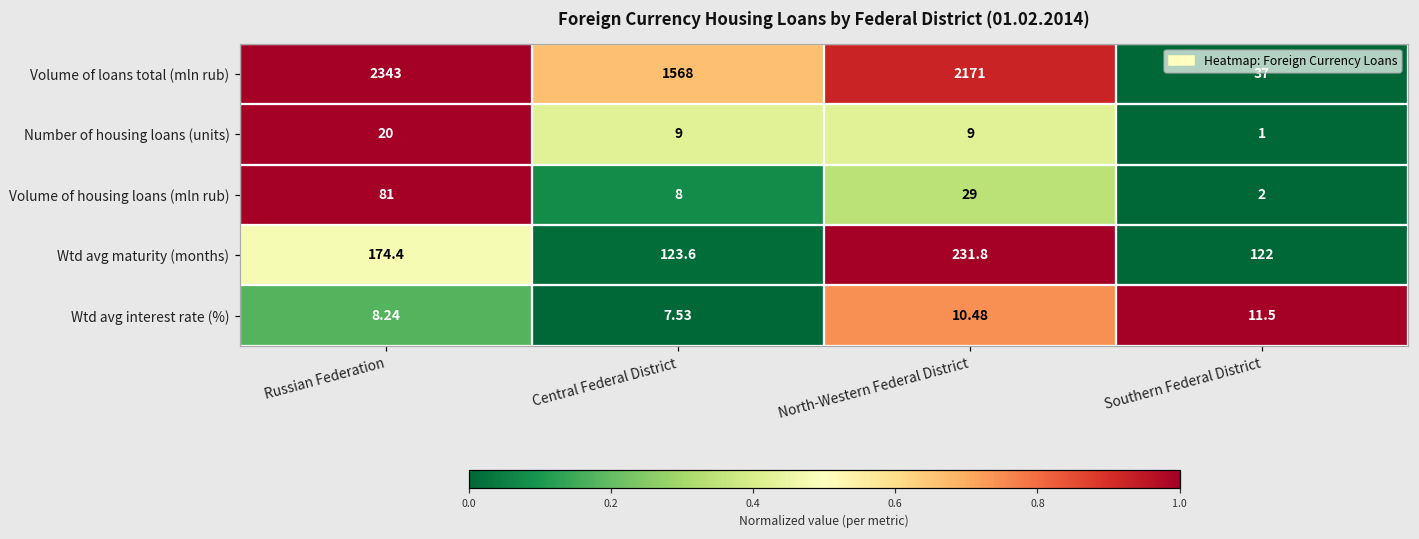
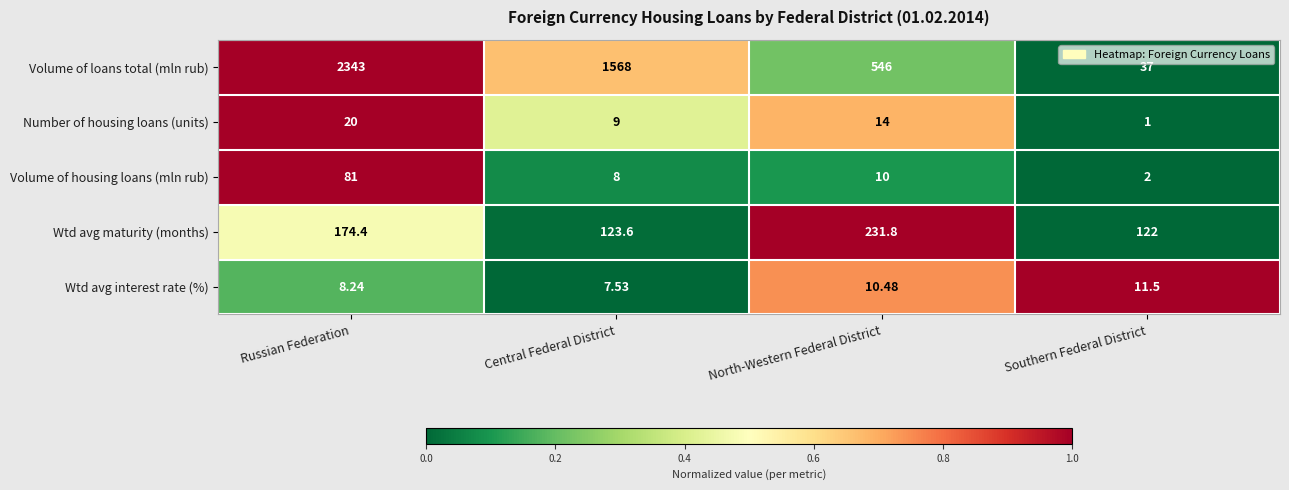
Volume of loans total (mln rub), North-Western Federal District: 2171 -> 546
Number of housing loans (units), North-Western Federal District: 9 -> 14
Volume of housing loans (mln rub), North-Western Federal District: 29 -> 10
